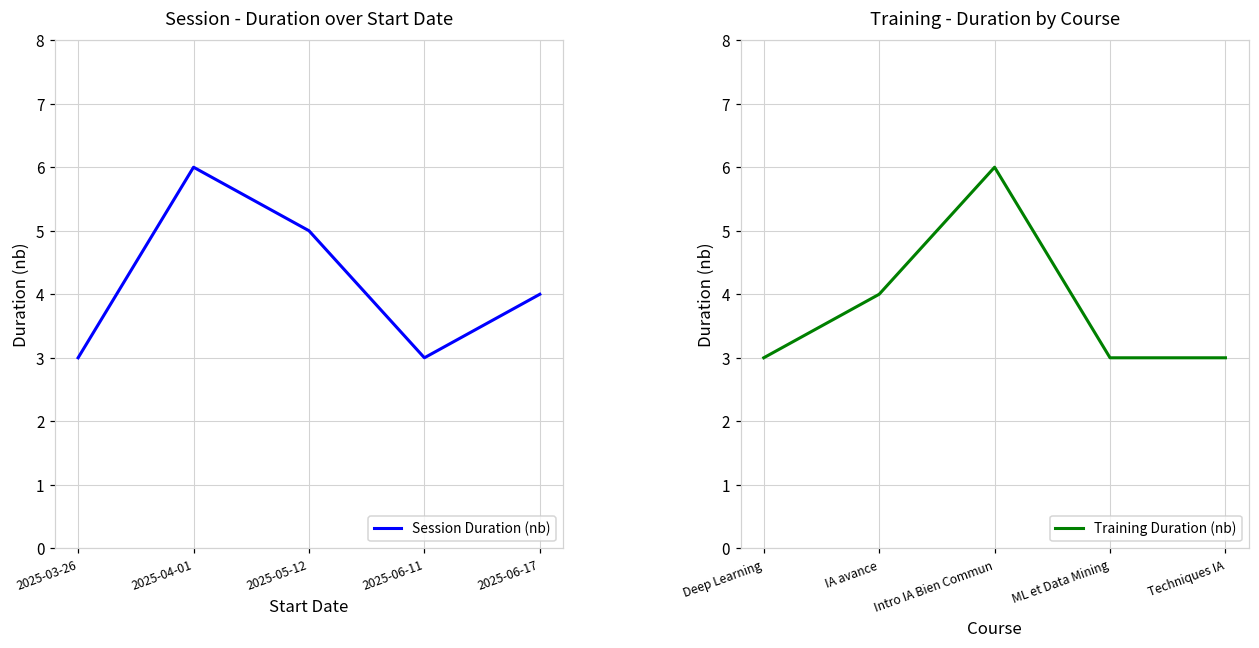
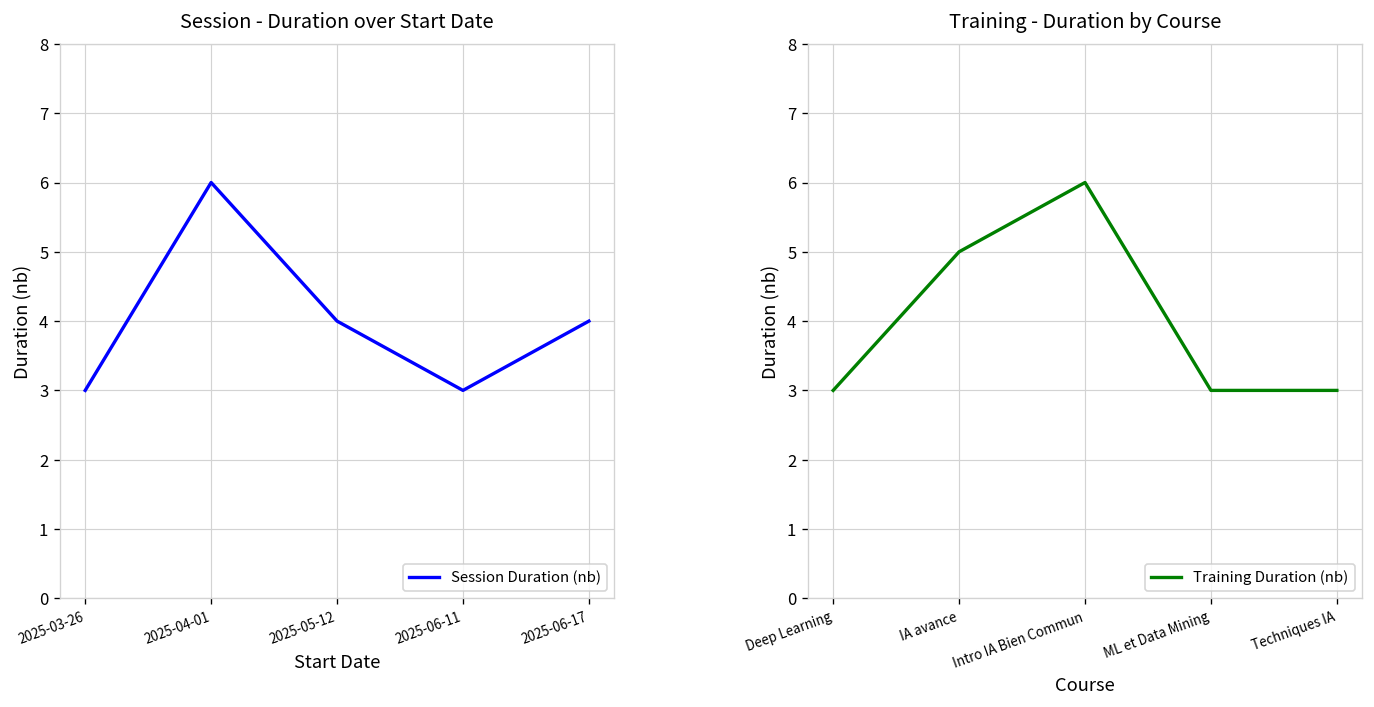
Session - Duration over Start Date, 2025-05-12: 5 -> 4
Training - Duration by Course, IA avance: 4 -> 5
